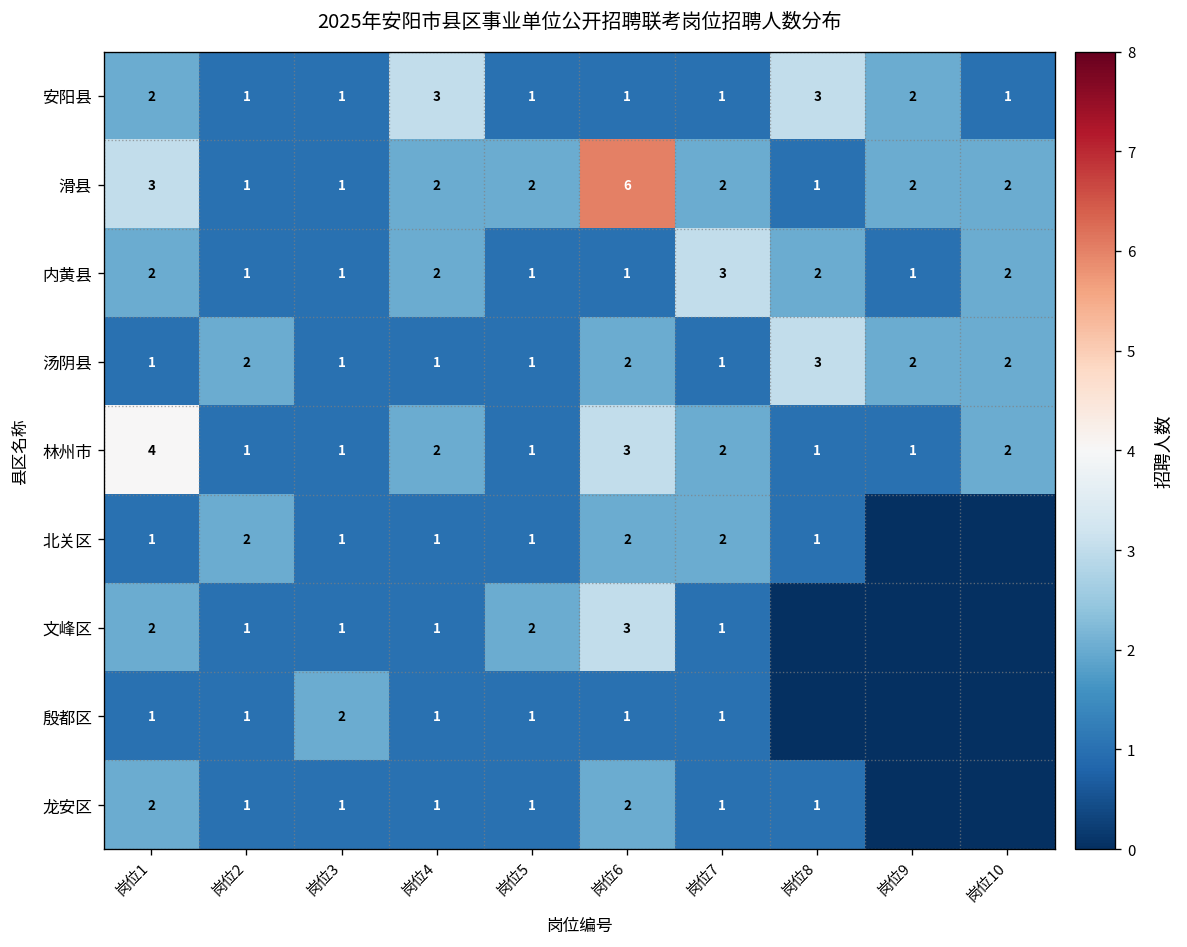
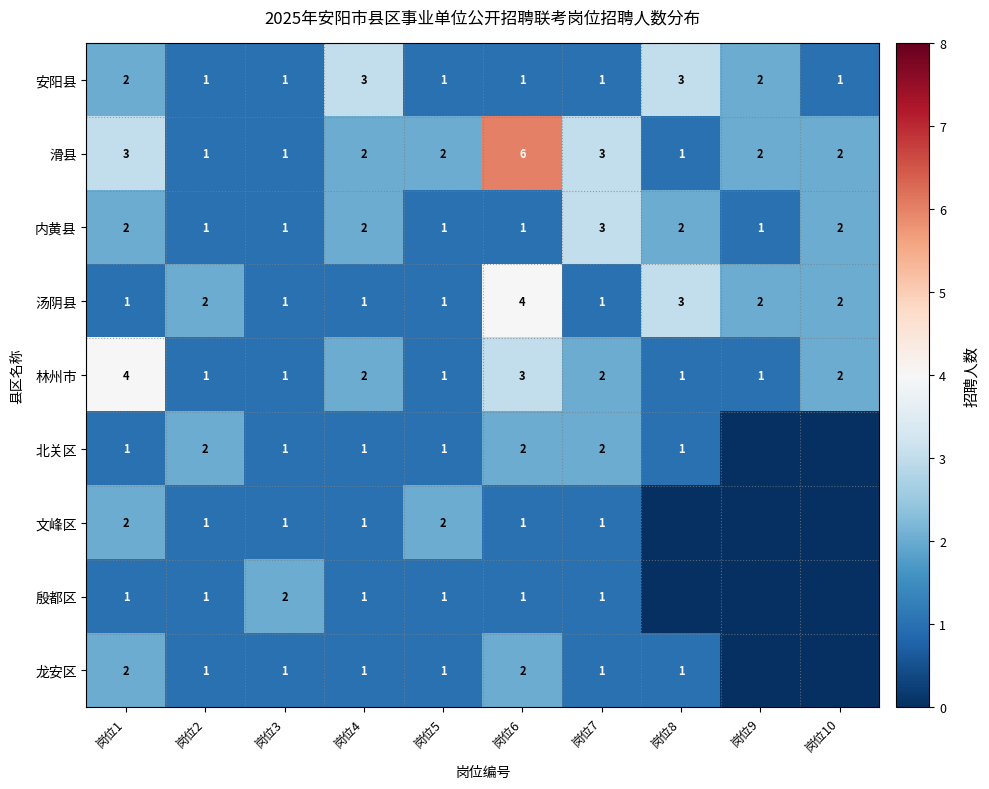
滑县, 岗位7: 2 -> 3
汤阴县, 岗位6: 2 -> 4
文峰区, 岗位6: 3 -> 1
